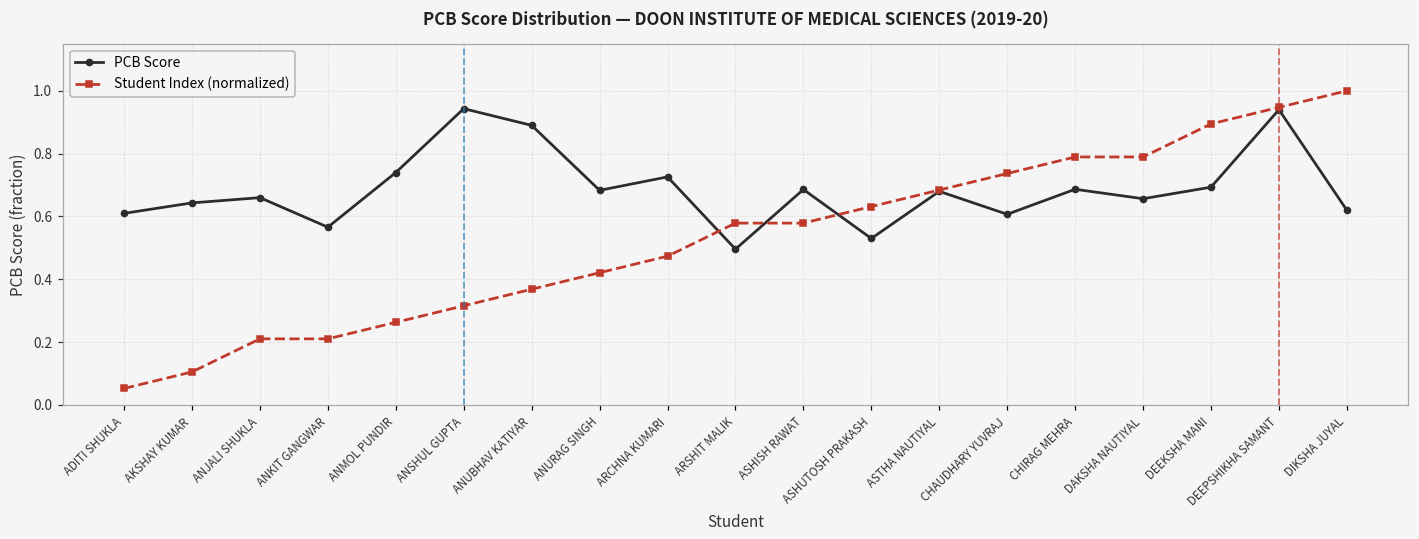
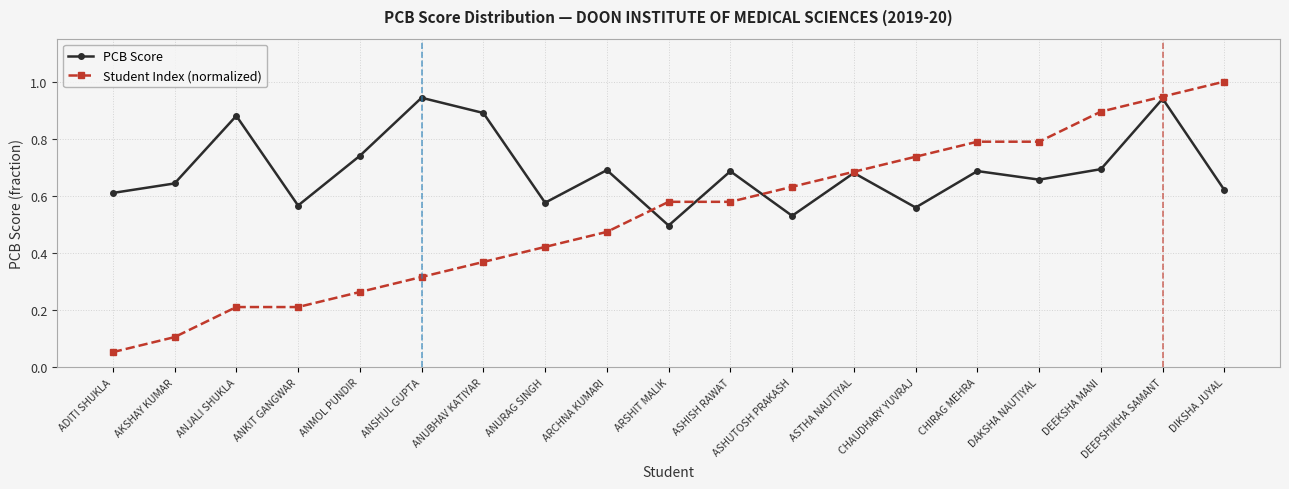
PCB Score, ANJALI SHUKLA: 0.66 -> 0.88
PCB Score, ANURAG SINGH: 0.68 -> 0.58
PCB Score, ARCHNA KUMARI: 0.73 -> 0.69
PCB Score, CHAUDHARY YUVRAJ: 0.61 -> 0.56
